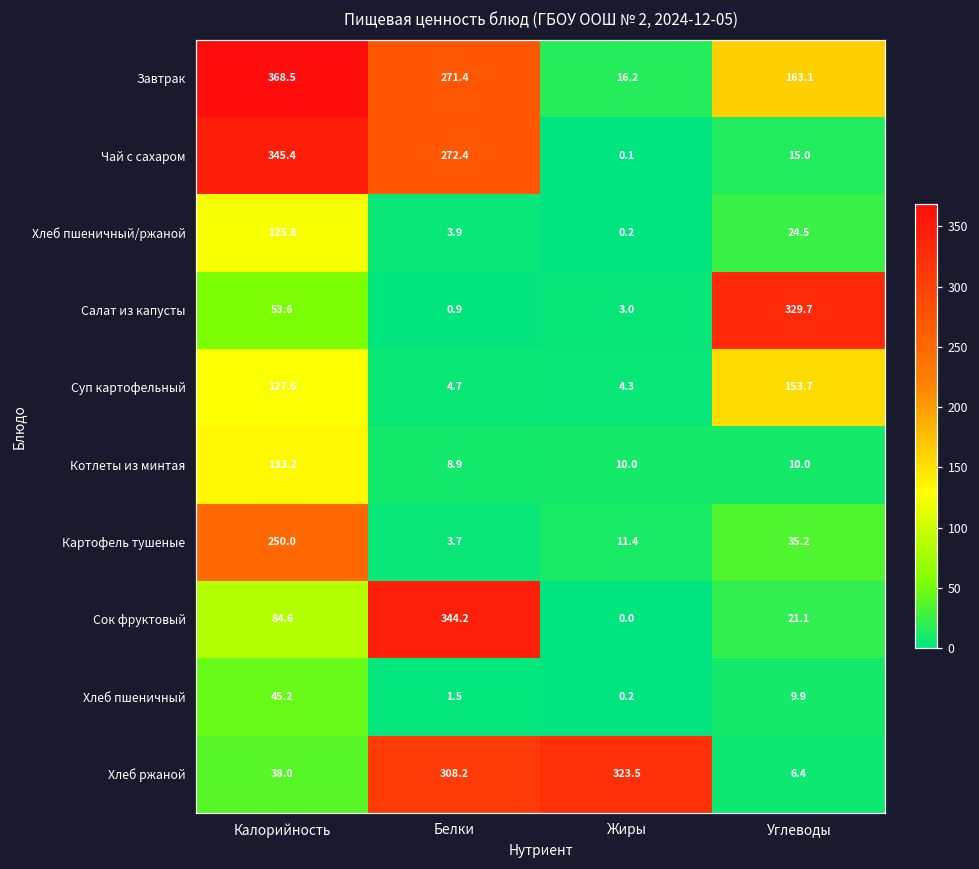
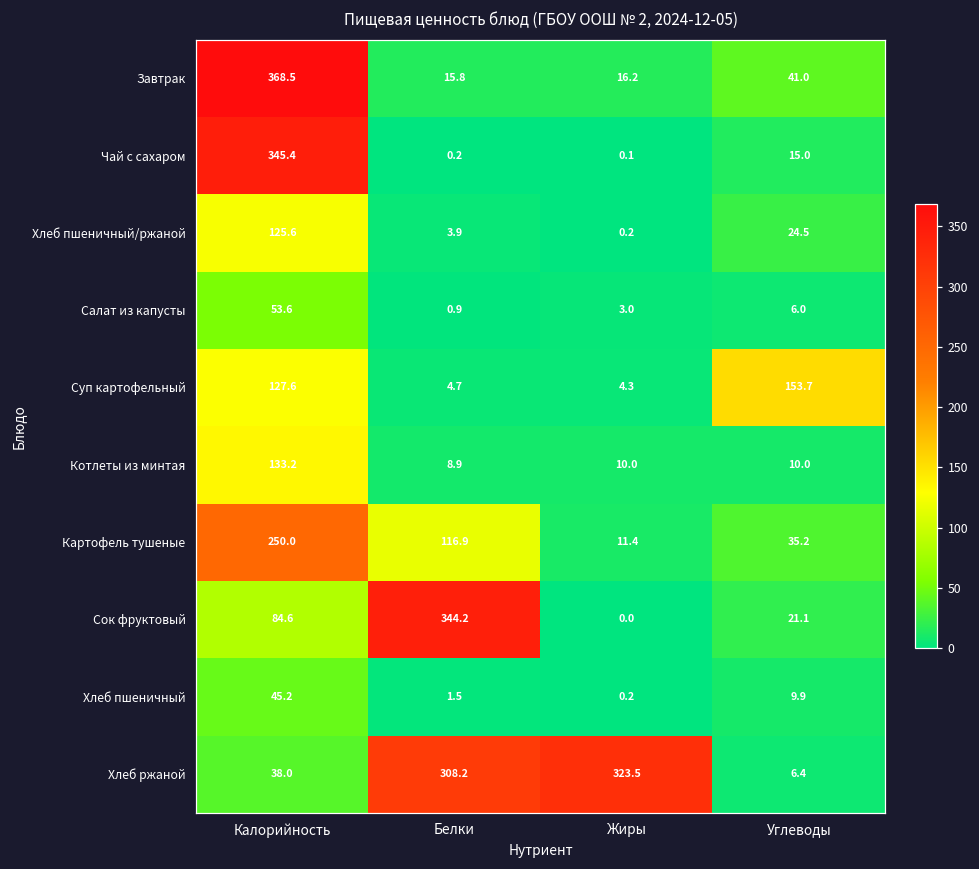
Завтрак, Белки: 271.4 -> 15.8
Завтрак, Углеводы: 163.1 -> 41.0
Чай с сахаром, Белки: 272.4 -> 0.2
Салат из капусты, Углеводы: 329.7 -> 6.0
Картофель тушеные, Белки: 3.7 -> 116.9
